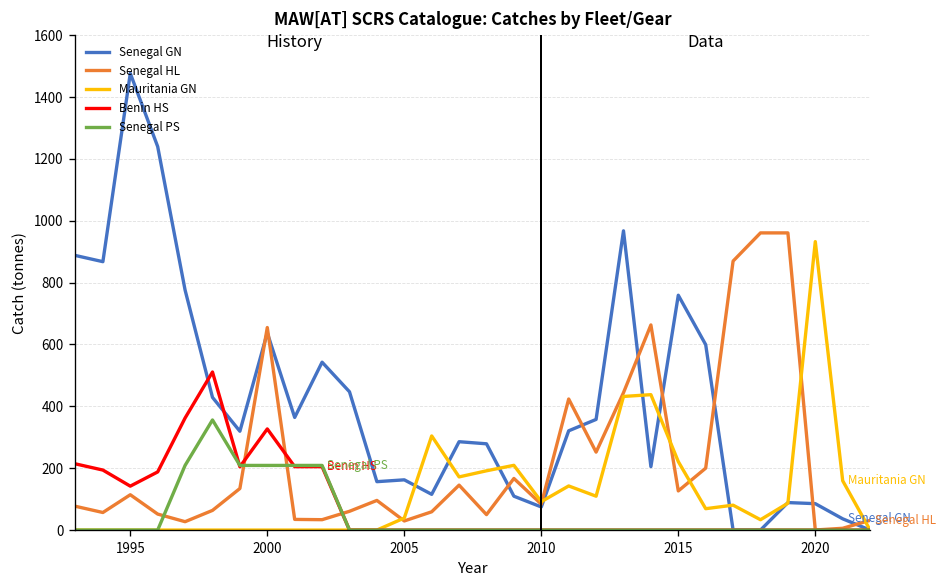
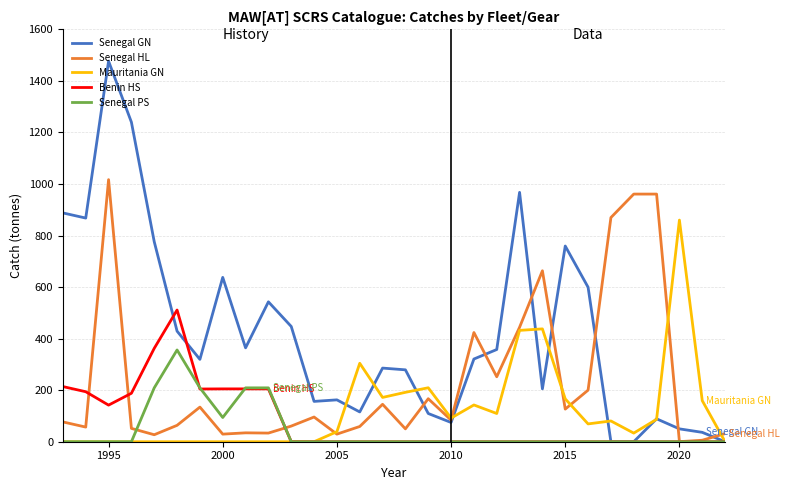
Senegal HL, 1995: 110 -> 1020
Senegal HL, 2000: 650 -> 30
Benin HS, 2000: 330 -> 210
Senegal PS, 2000: 210 -> 90
Mauritania GN, 2015: 220 -> 170
Senegal GN, 2020: 90 -> 50
Mauritania GN, 2020: 930 -> 860
